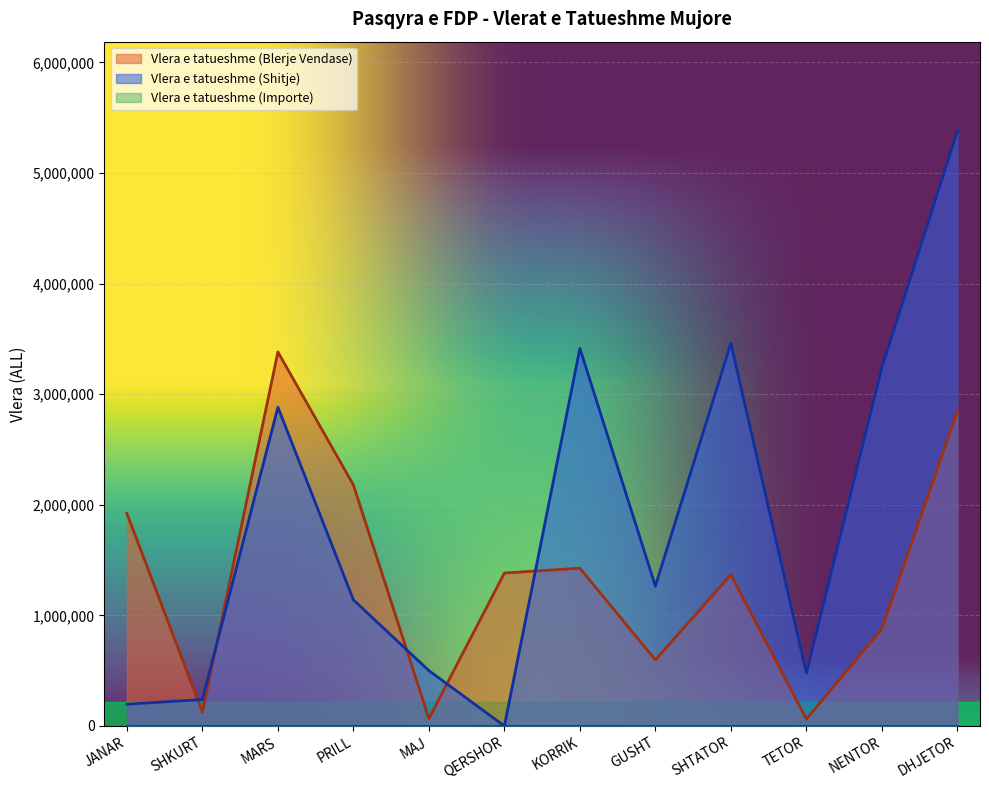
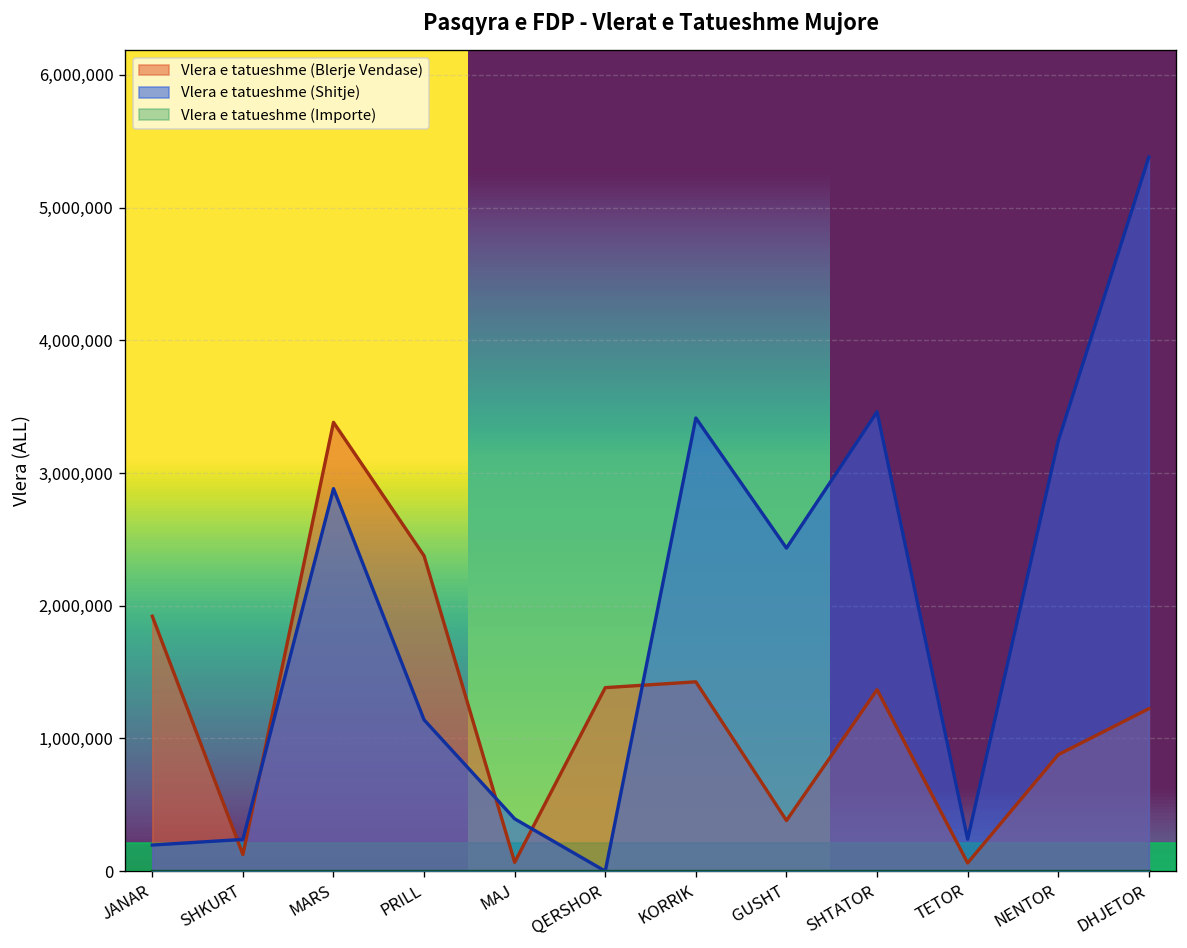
Vlera e tatueshme (Blerje Vendase), PRILL: 2,180,000 -> 2,380,000
Vlera e tatueshme (Shitje), MAJ: 500,000 -> 390,000
Vlera e tatueshme (Blerje Vendase), GUSHT: 600,000 -> 380,000
Vlera e tatueshme (Shitje), GUSHT: 1,260,000 -> 2,430,000
Vlera e tatueshme (Shitje), TETOR: 480,000 -> 240,000
Vlera e tatueshme (Blerje Vendase), DHJETOR: 2,850,000 -> 1,220,000
